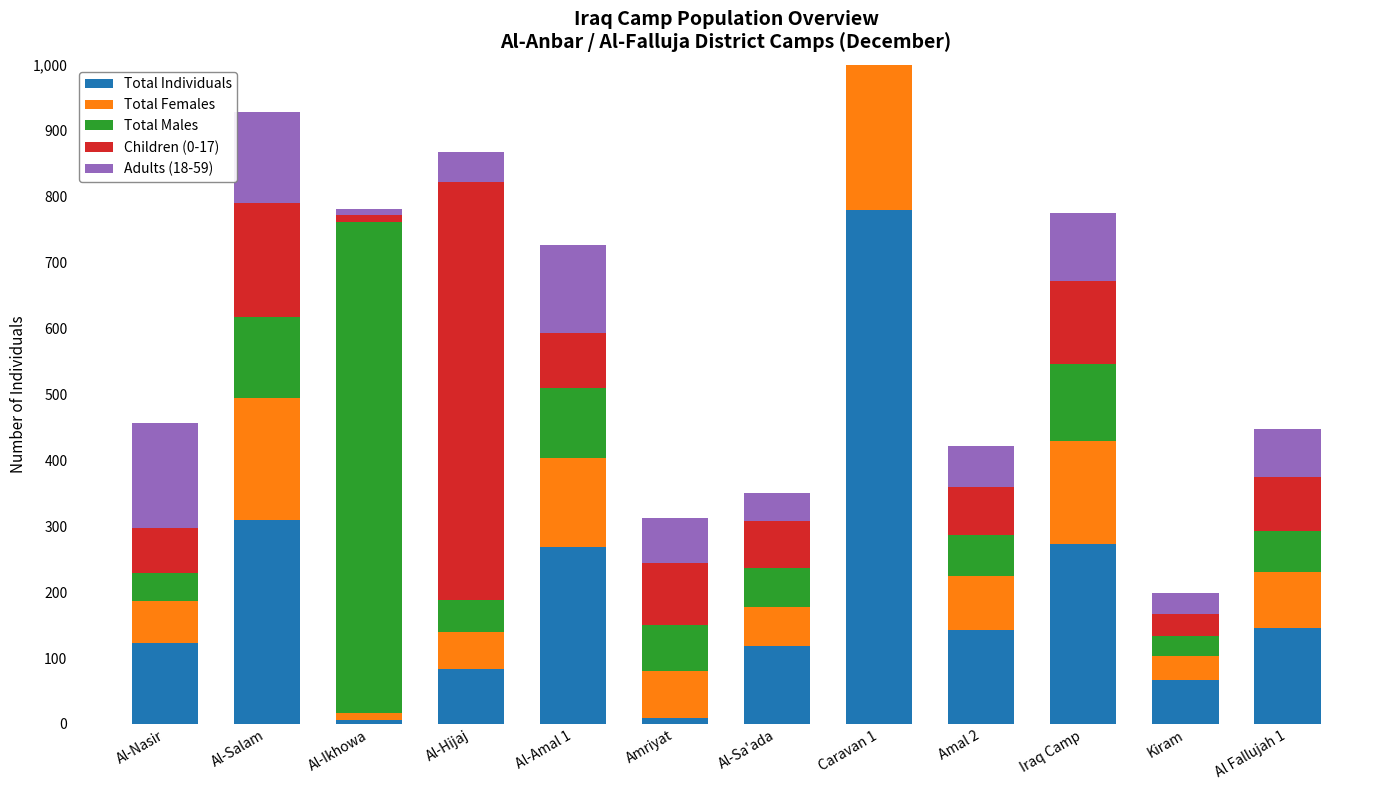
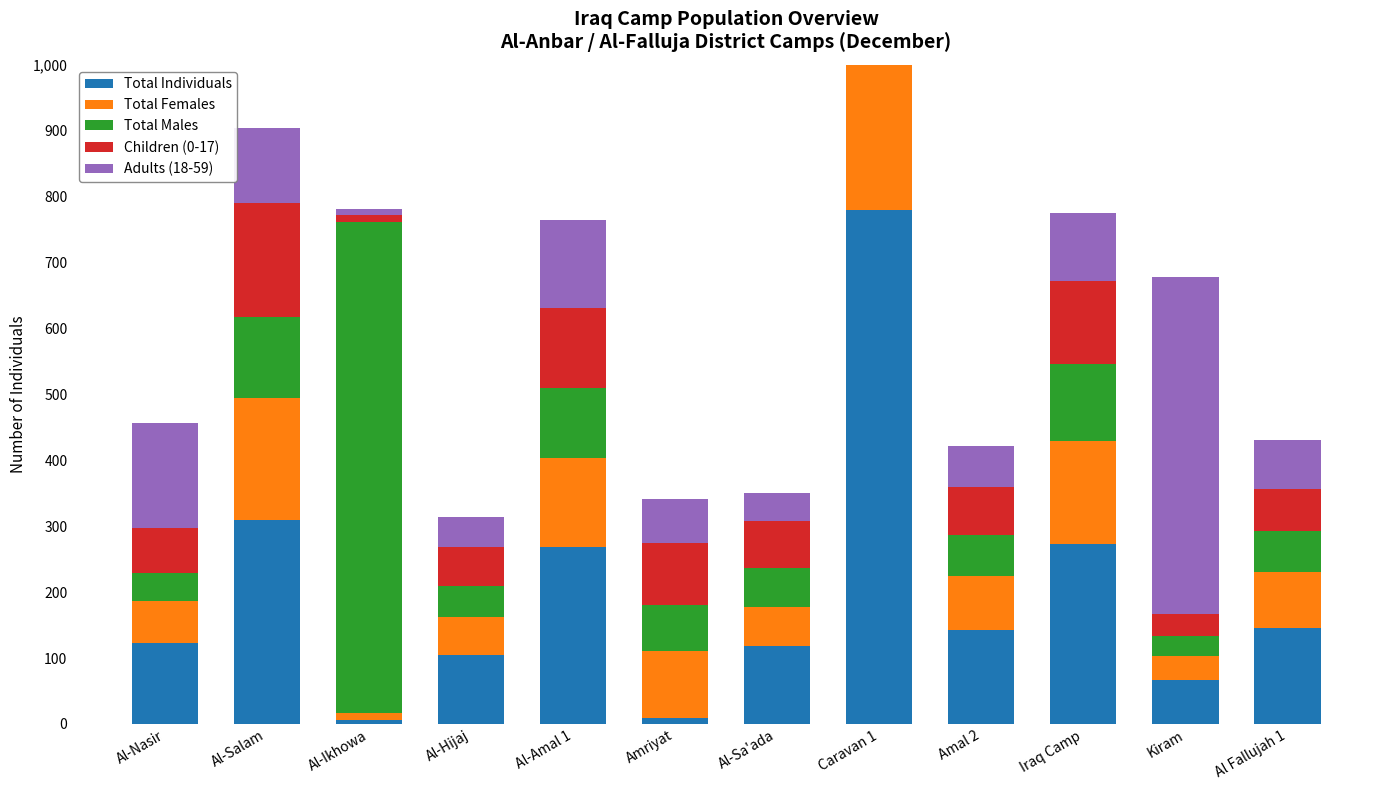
Adults (18-59), Al-Salam: 140 -> 110
Total Individuals, Al-Hijaj: 80 -> 110
Children (0-17), Al-Hijaj: 630 -> 60
Children (0-17), Al-Amal 1: 80 -> 120
Total Females, Amriyat: 70 -> 100
Adults (18-59), Kiram: 30 -> 510
Children (0-17), Al Fallujah 1: 80 -> 70
